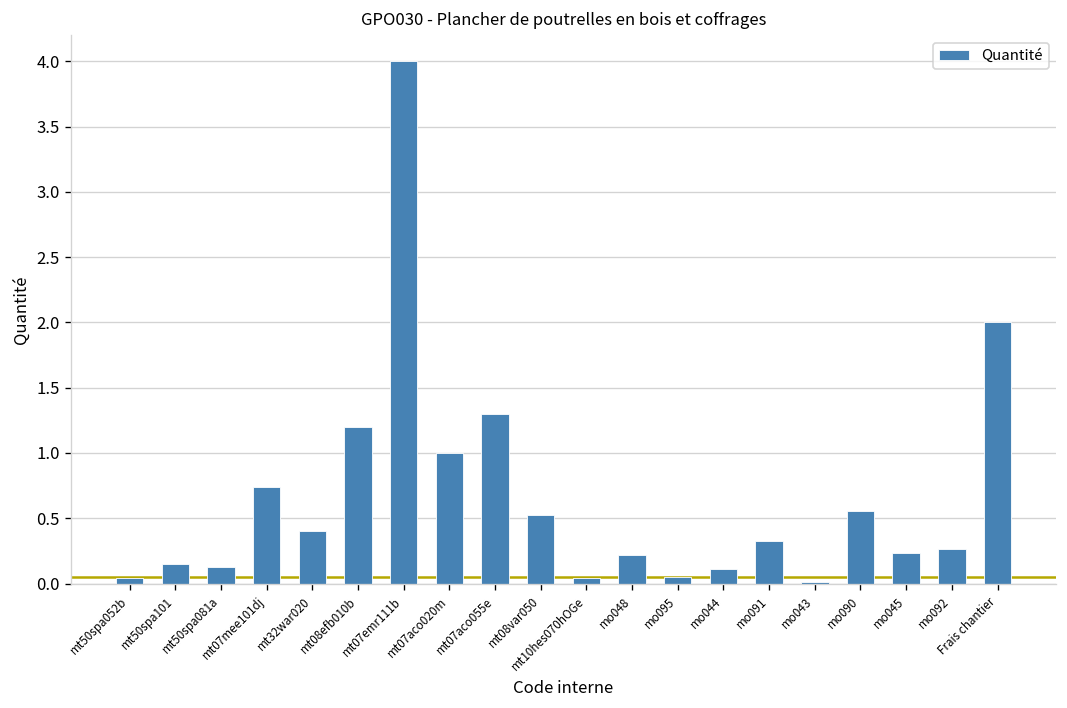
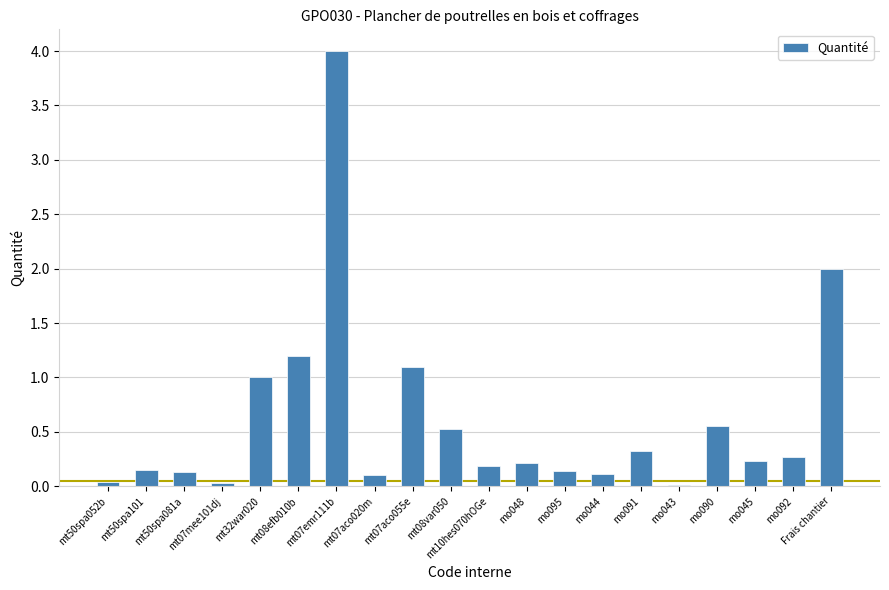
mt07mee101dj: 0.74 -> 0.03
mt32war020: 0.4 -> 1.0
mt07aco020m: 1.0 -> 0.1
mt07aco055e: 1.3 -> 1.1
mt10hes070hOGe: 0.04 -> 0.19
mo095: 0.05 -> 0.14
